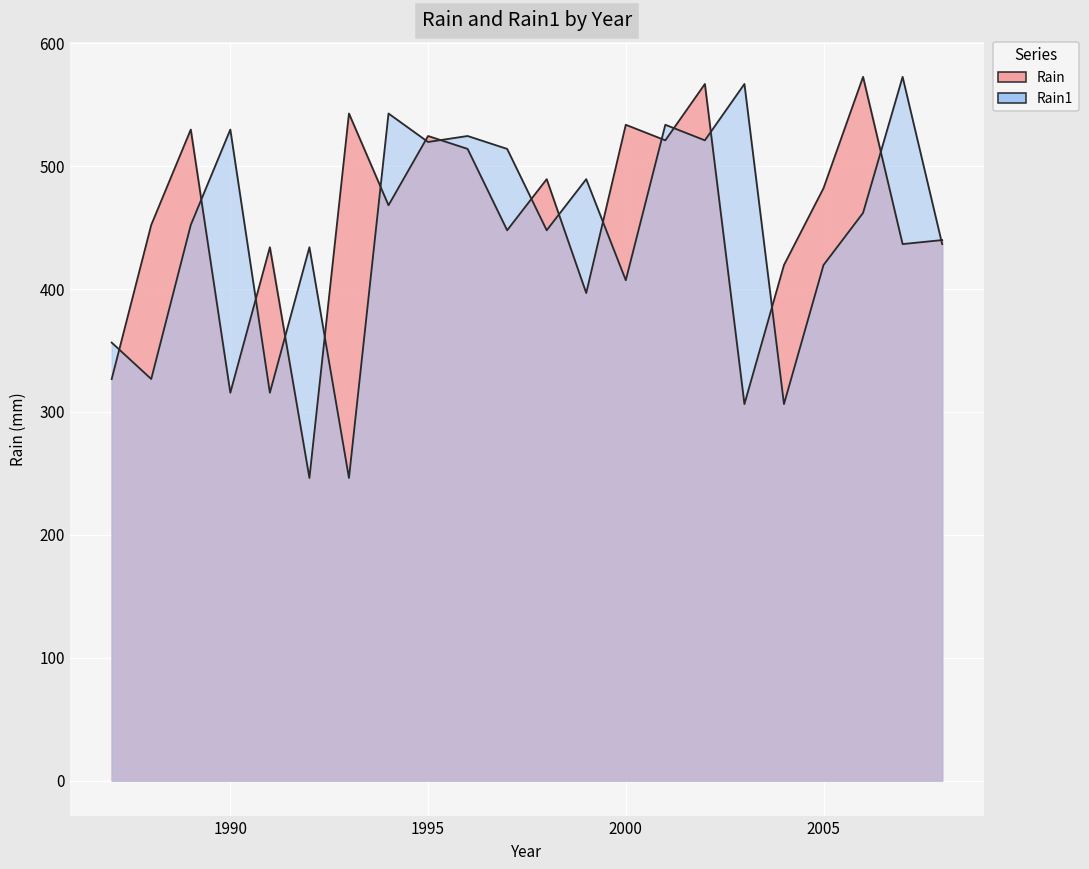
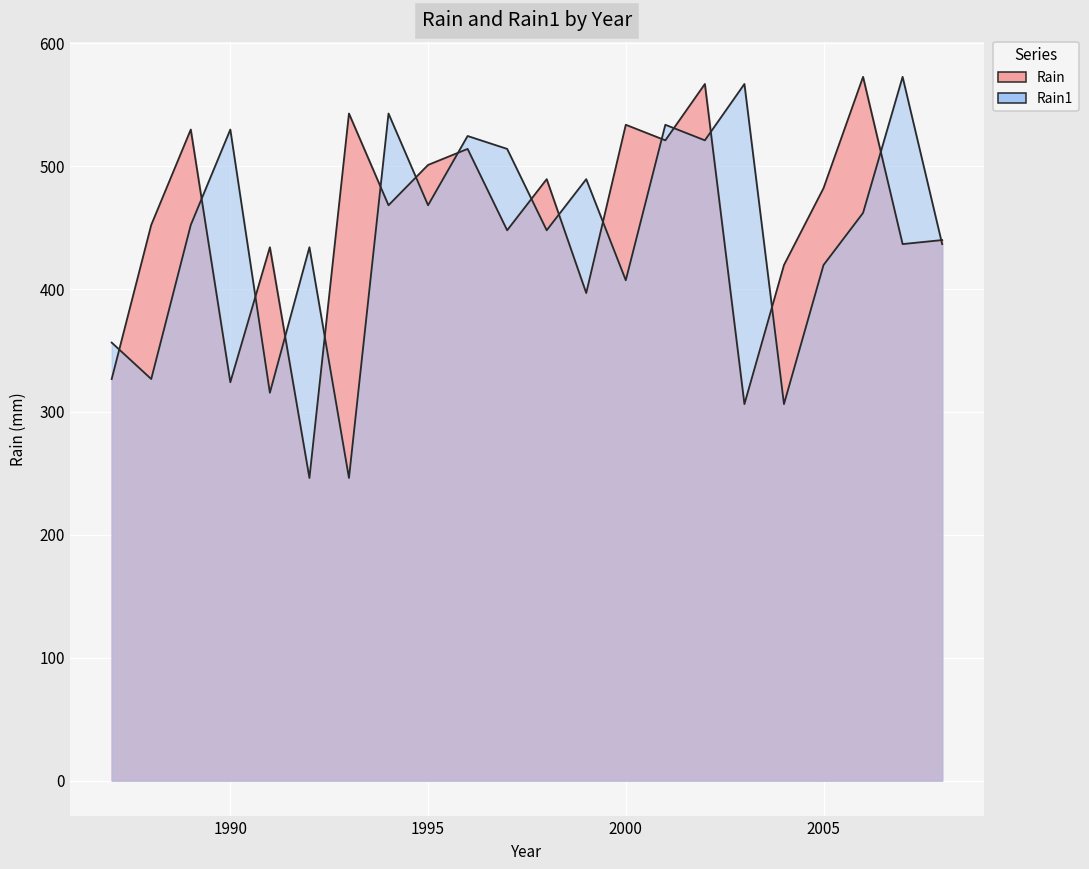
Rain, 1990: 316 -> 324
Rain, 1995: 525 -> 501
Rain1, 1995: 520 -> 468
